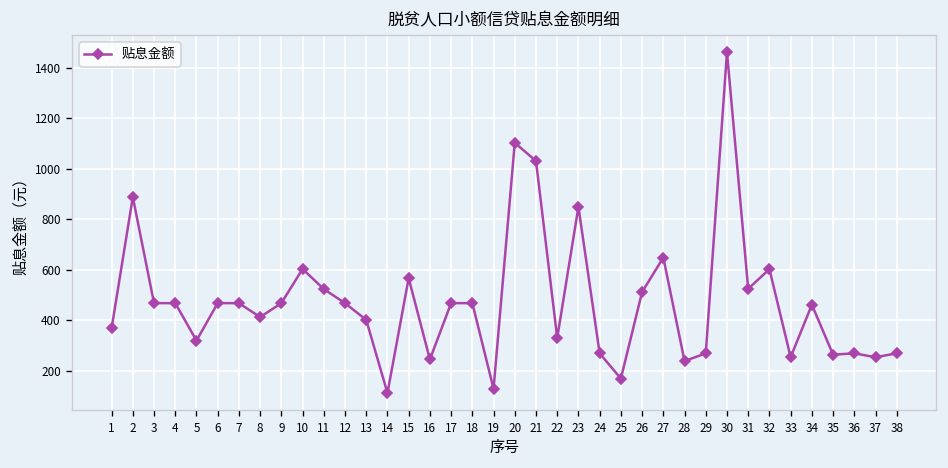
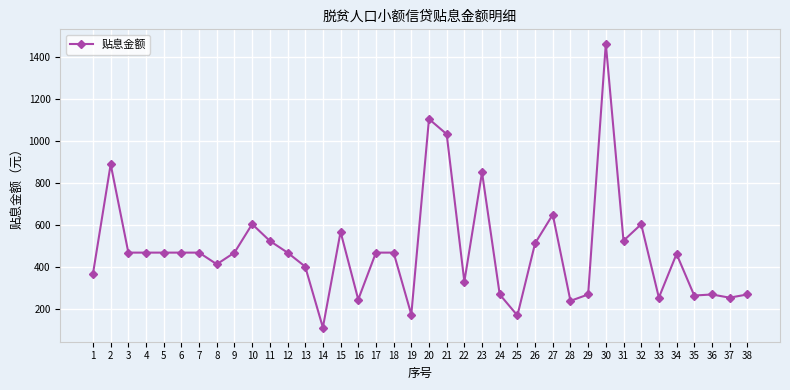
5: 320 -> 470
19: 130 -> 170
